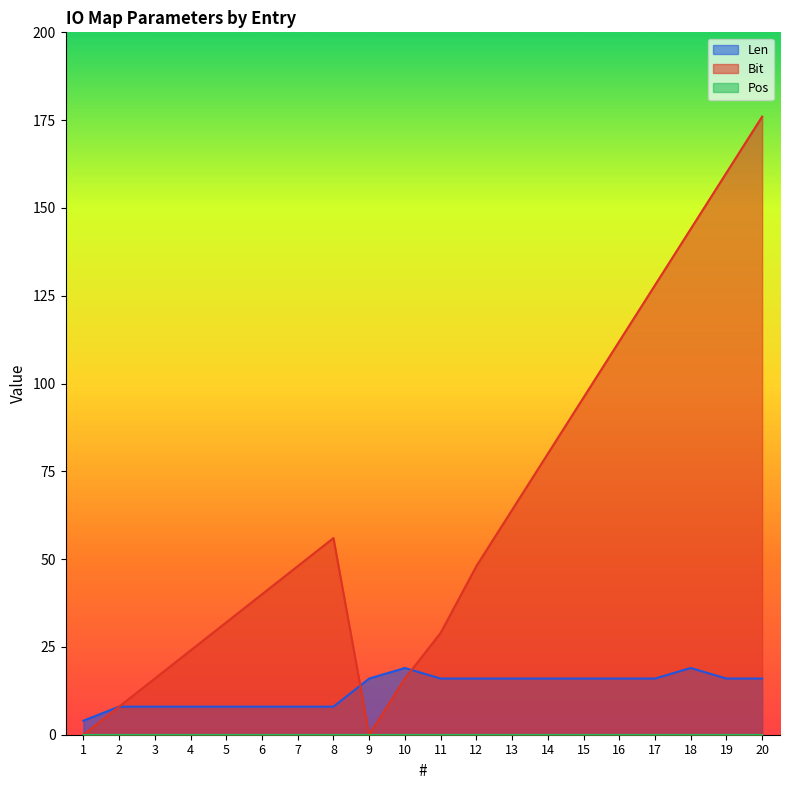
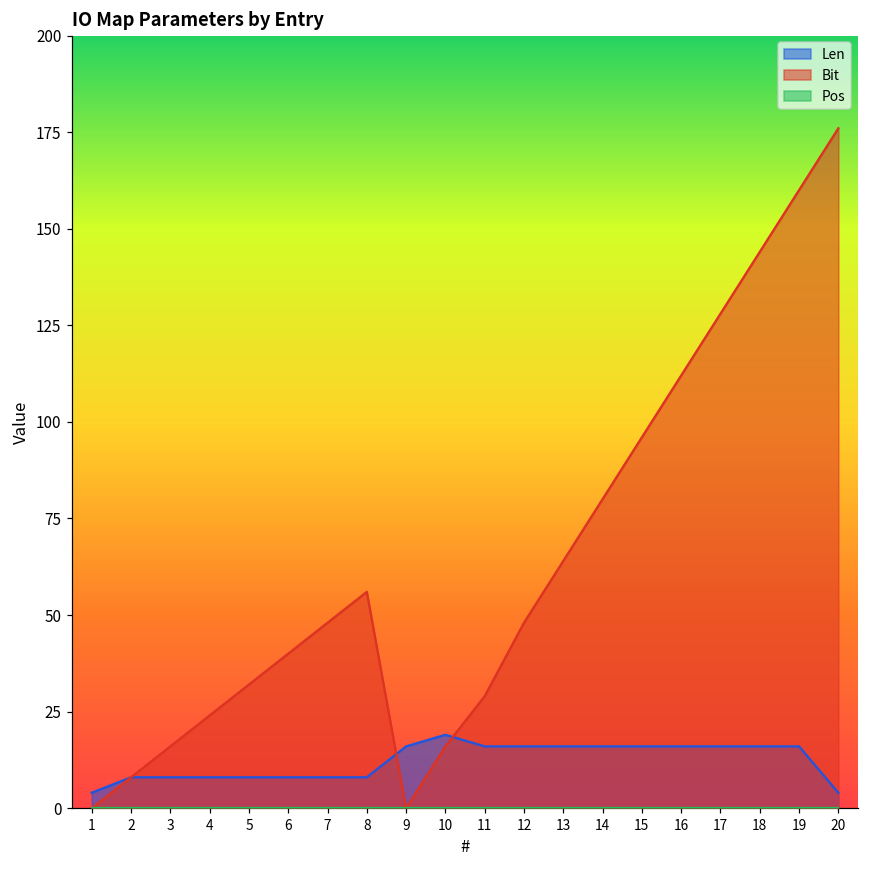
Len, 18: 19 -> 16
Len, 20: 16 -> 4
